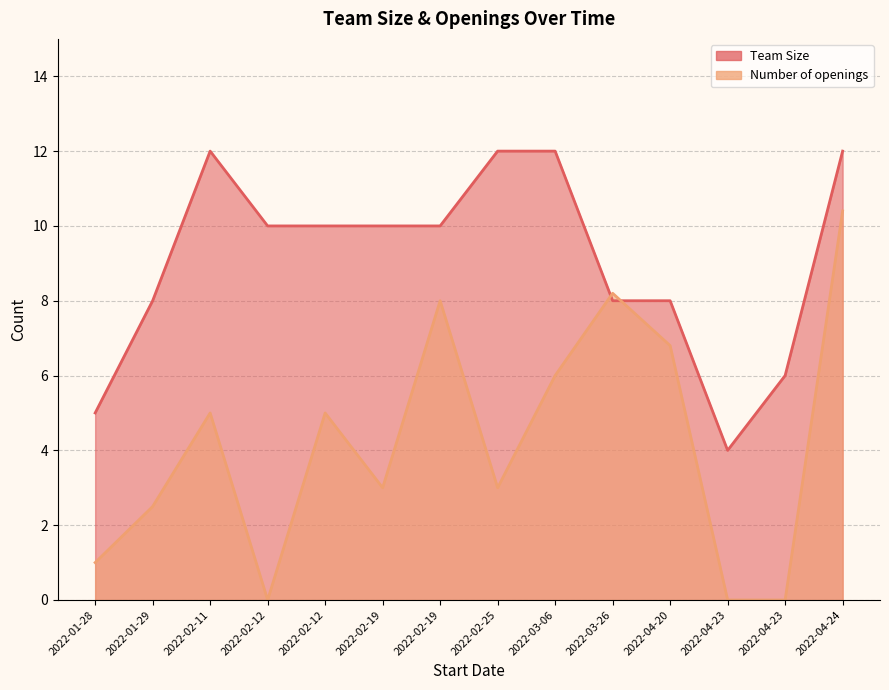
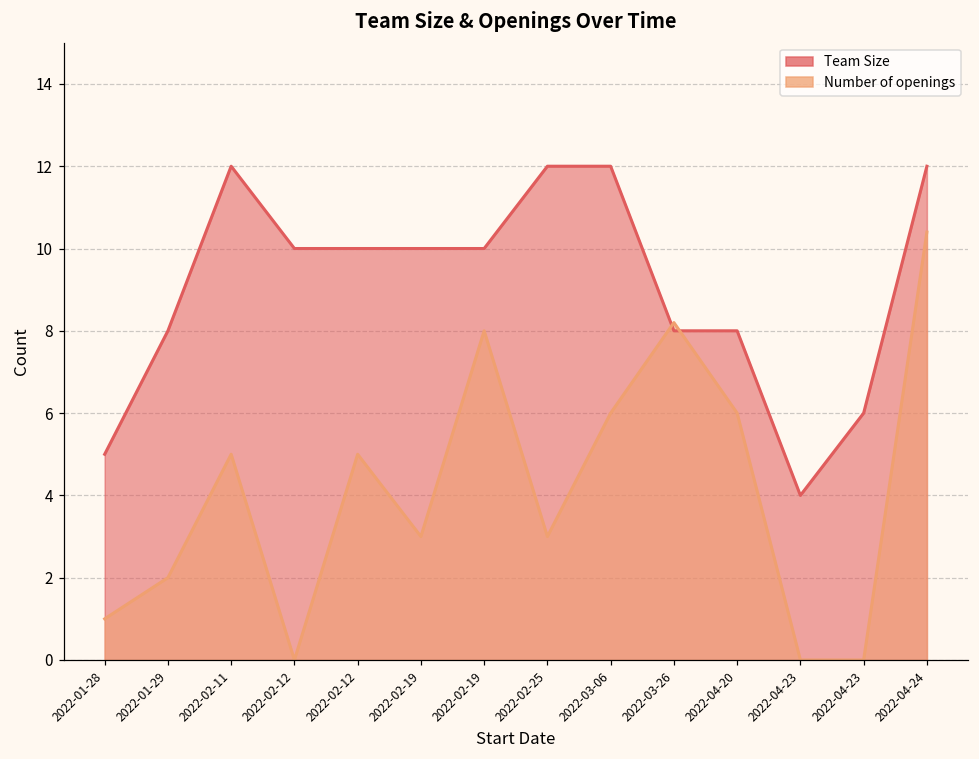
Number of openings, 2022-01-29: 2.5 -> 2.0
Number of openings, 2022-04-20: 6.8 -> 6.0
